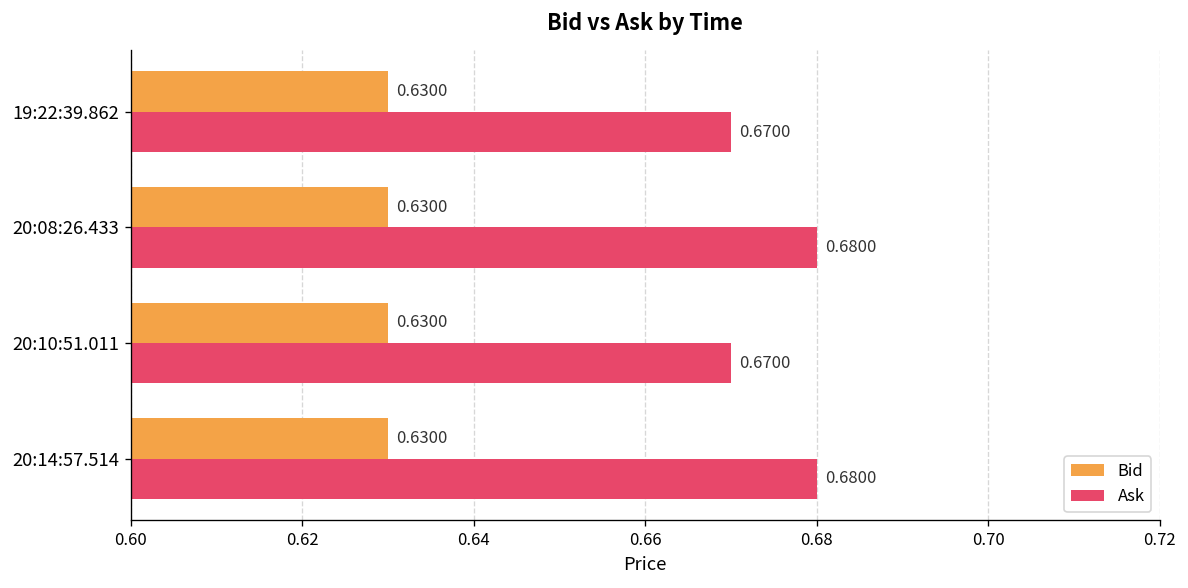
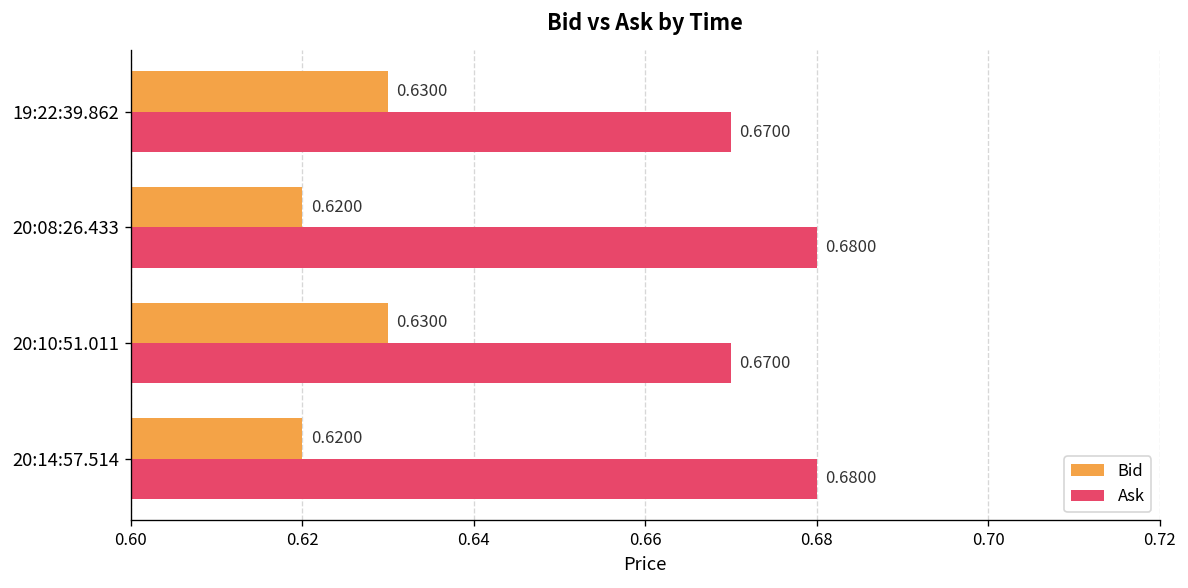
Bid, 20:08:26.433: 0.6300 -> 0.6200
Bid, 20:14:57.514: 0.6300 -> 0.6200
